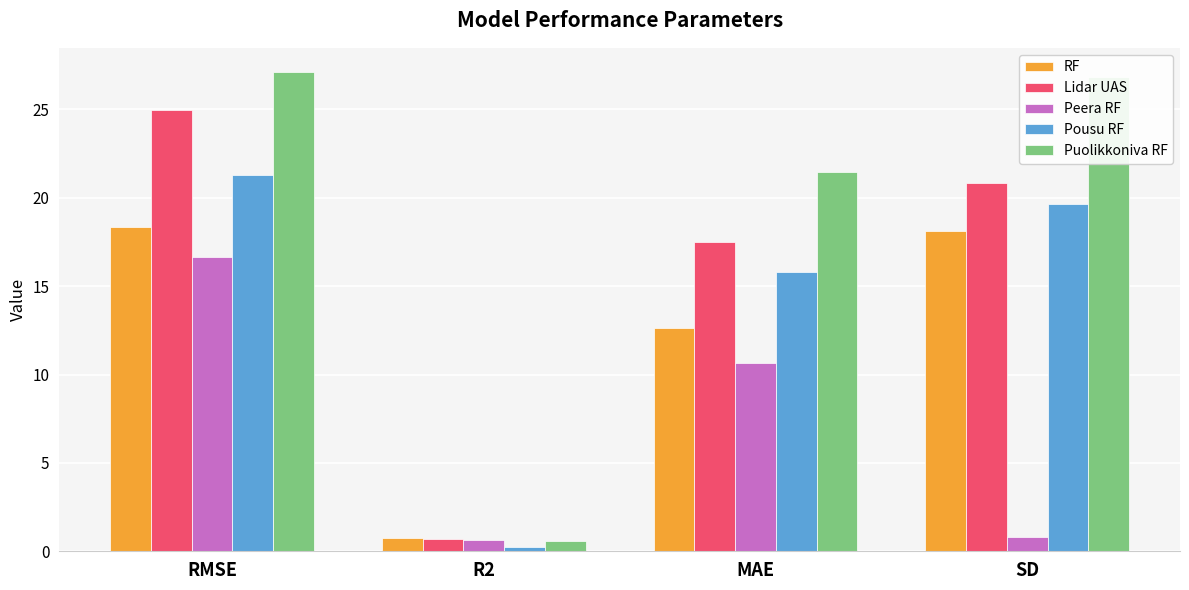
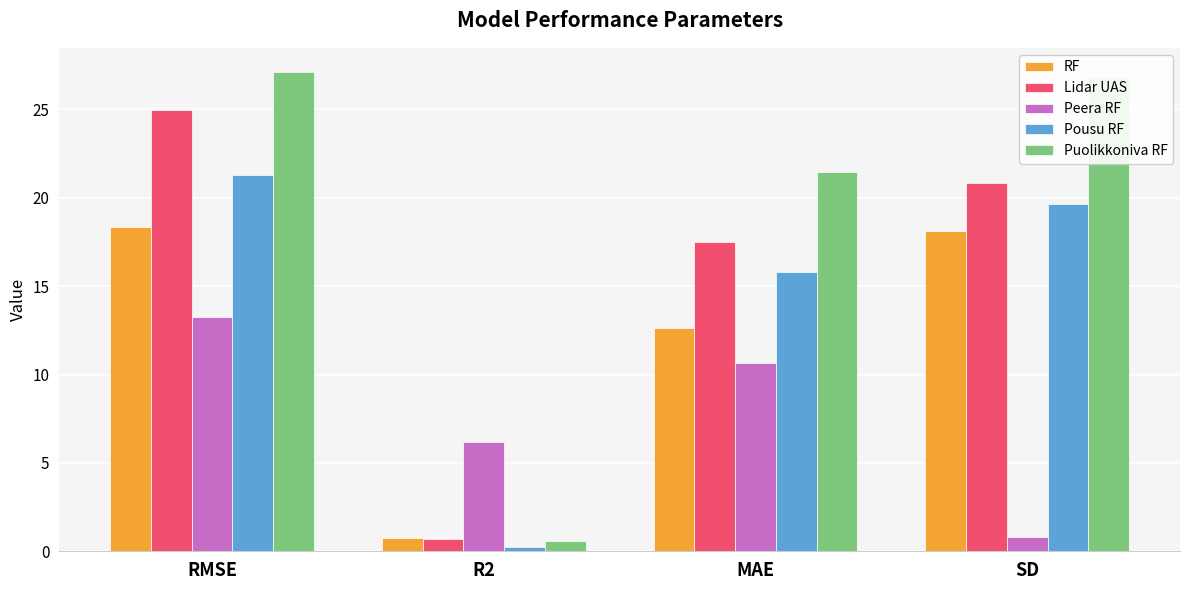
Peera RF, RMSE: 16.7 -> 13.3
Peera RF, R2: 0.6 -> 6.2
